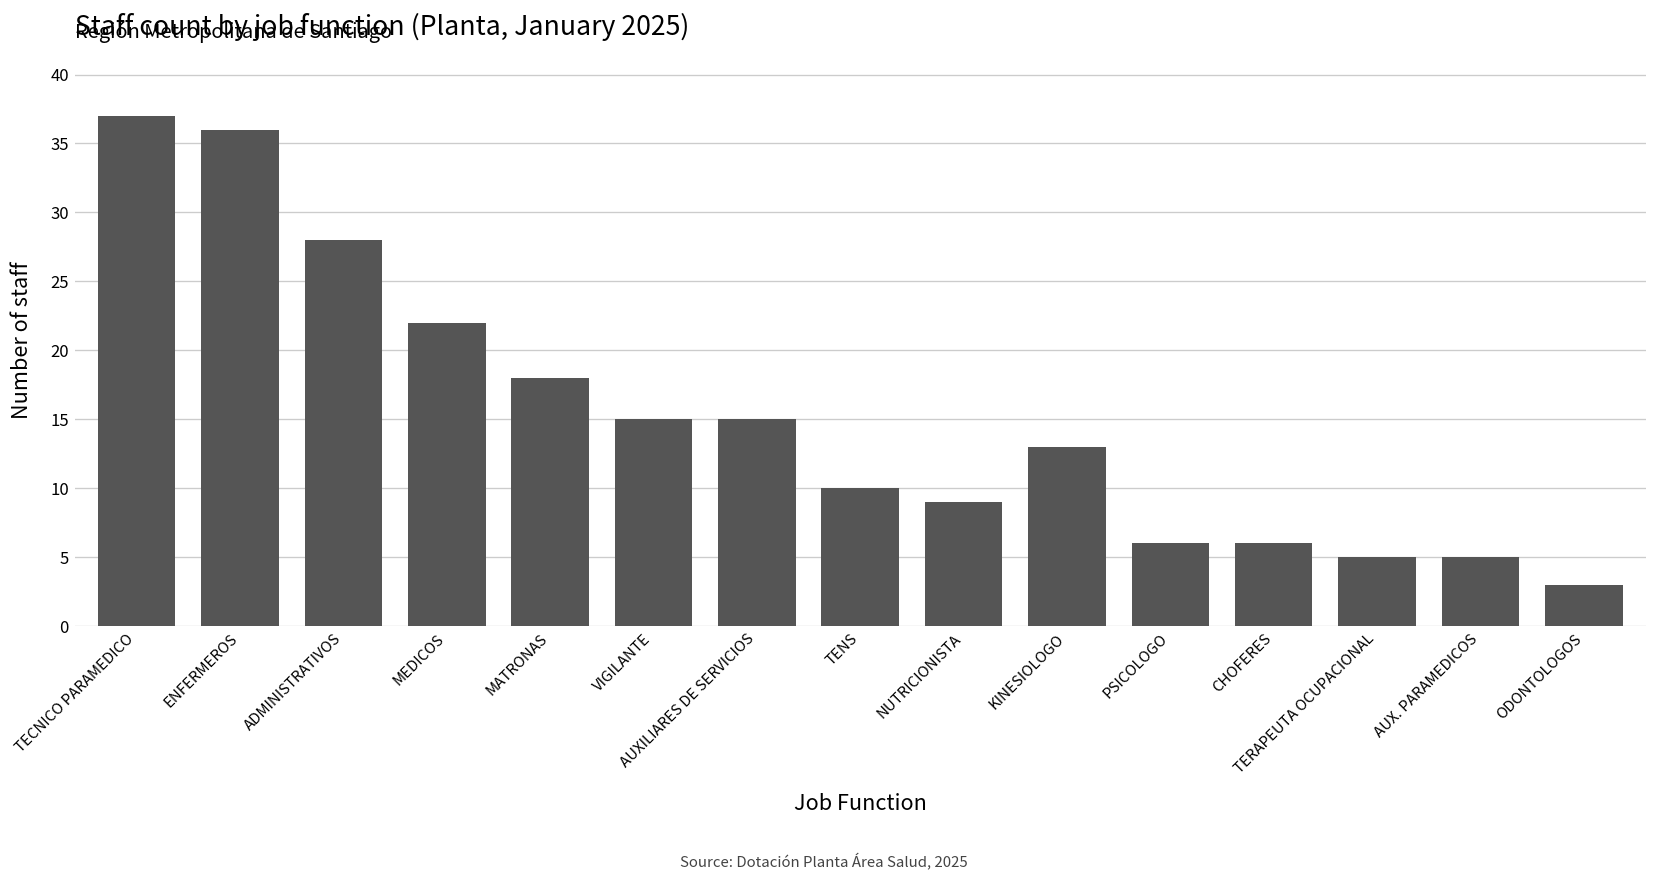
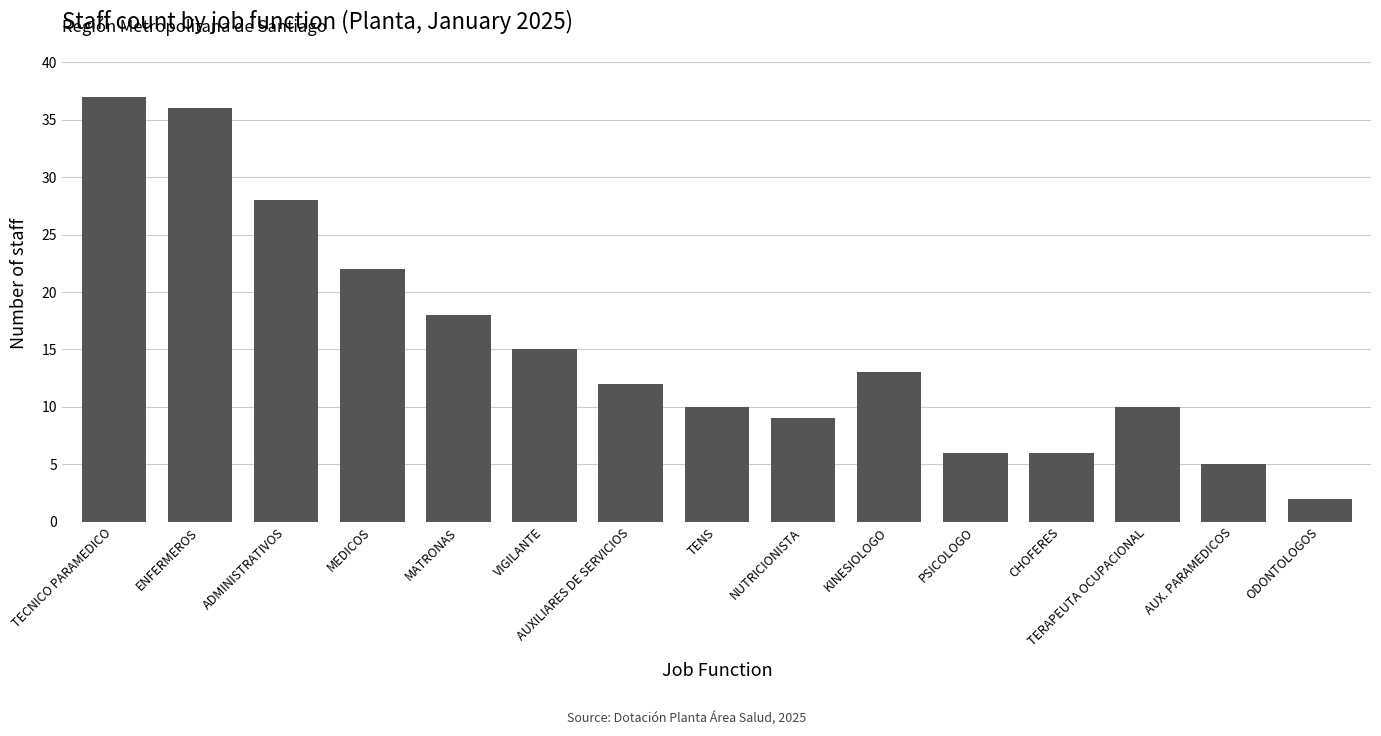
AUXILIARES DE SERVICIOS: 15 -> 12
TERAPEUTA OCUPACIONAL: 5 -> 10
ODONTOLOGOS: 3 -> 2
